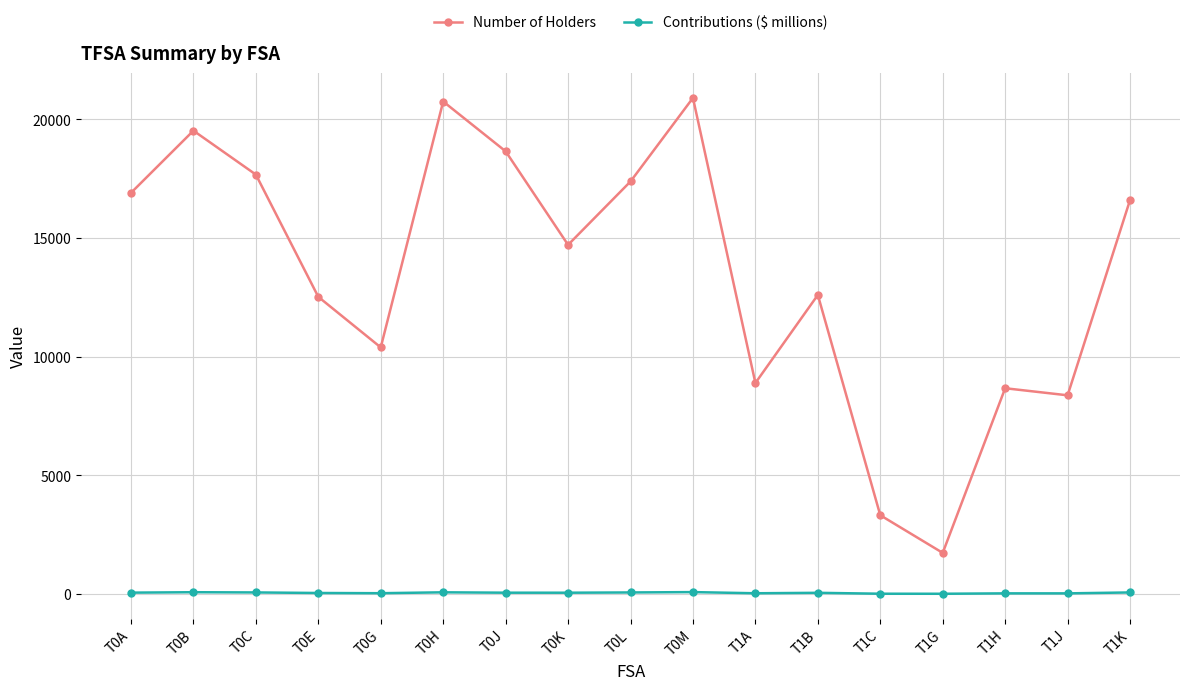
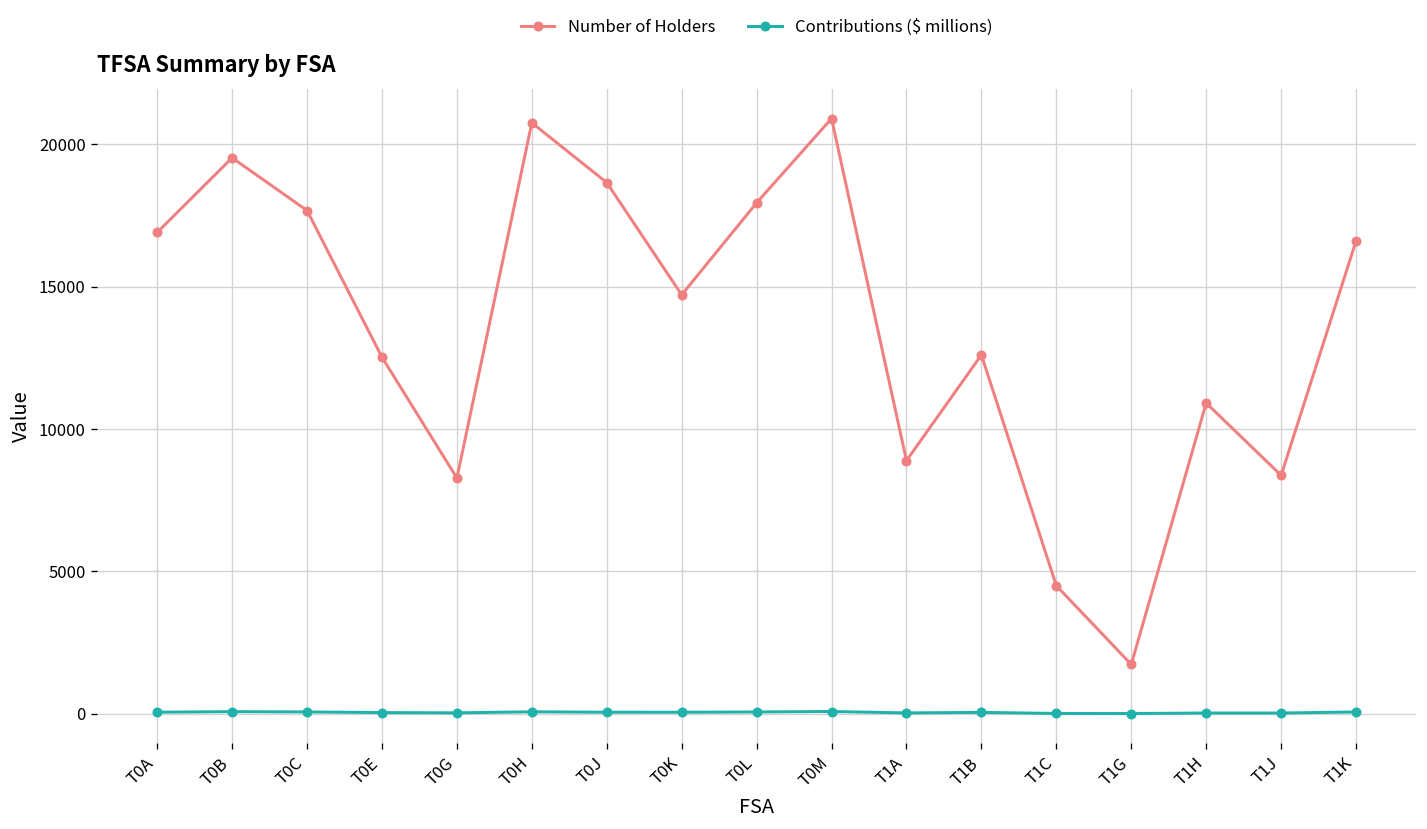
Number of Holders, T0G: 10400 -> 8300
Number of Holders, T0L: 17400 -> 17900
Number of Holders, T1C: 3300 -> 4500
Number of Holders, T1H: 8700 -> 10900
